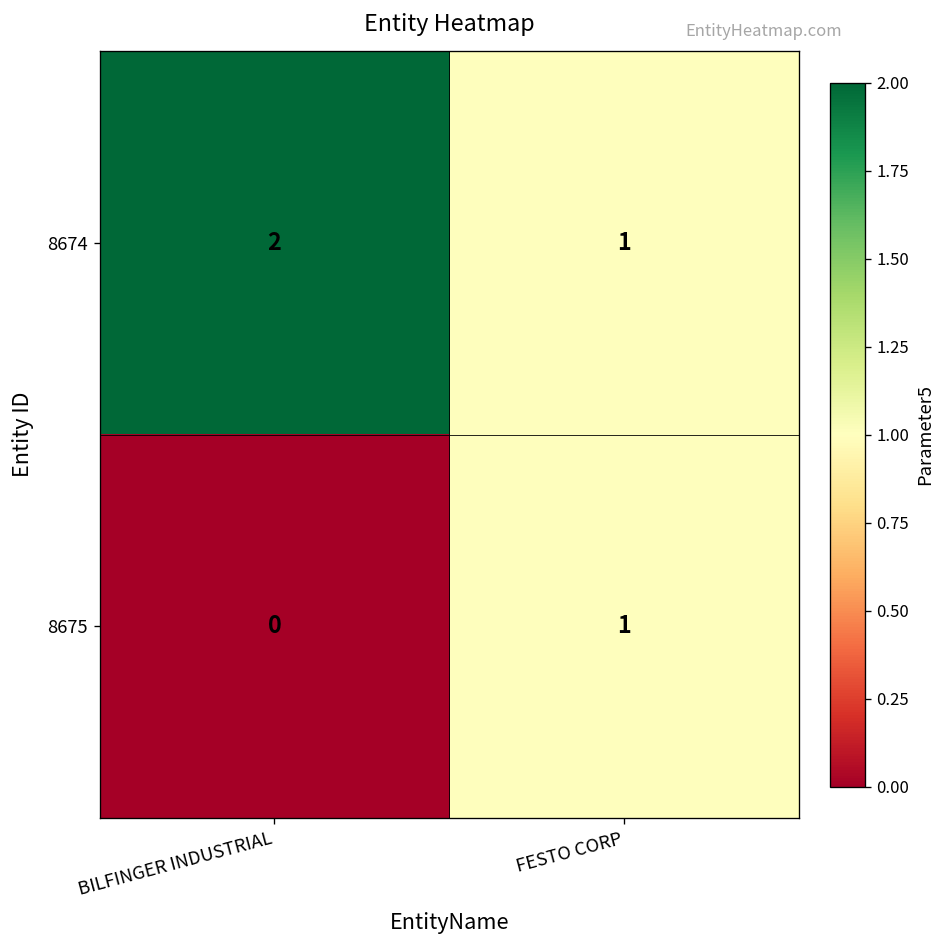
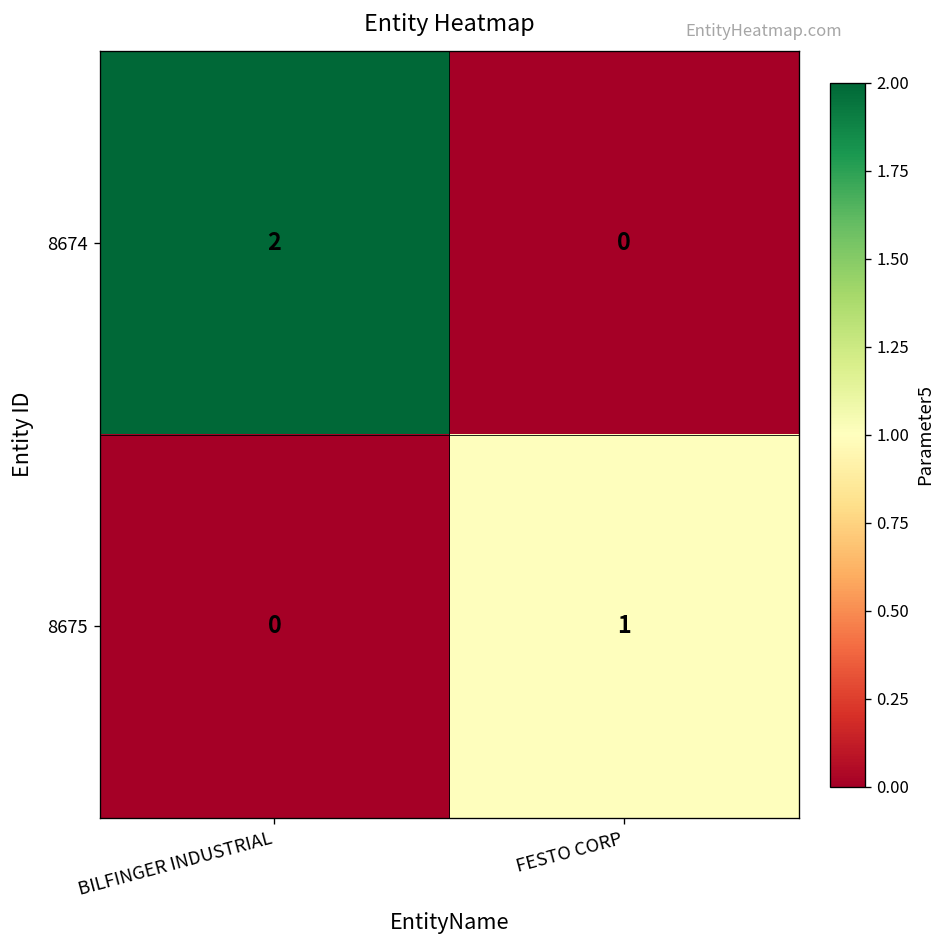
8674, FESTO CORP: 1 -> 0
